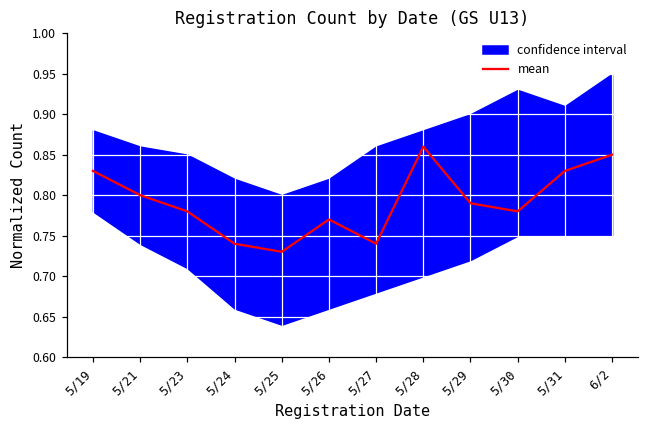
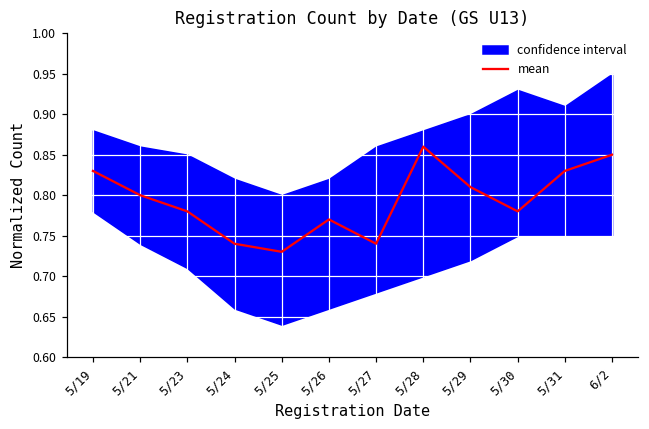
mean, 5/29: 0.79 -> 0.81
